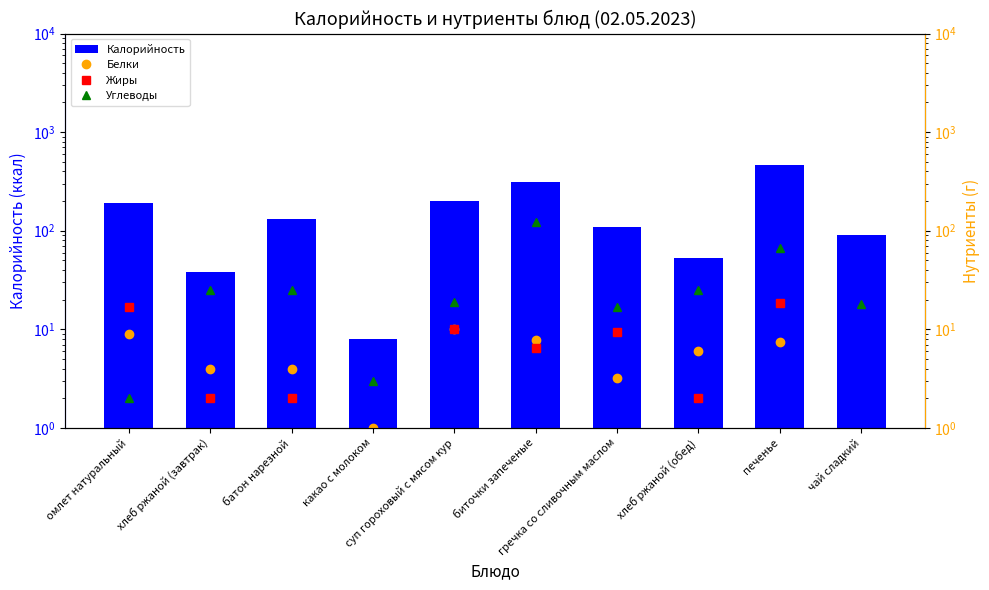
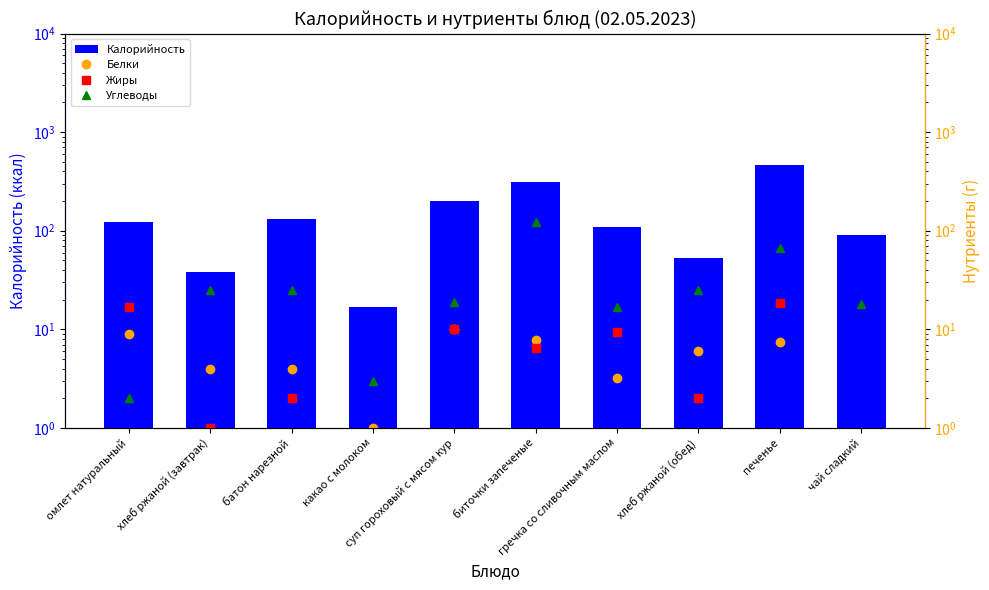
Калорийность, омлет натуральный: 190 -> 120
Калорийность, какао с молоком: 8 -> 17
Жиры, хлеб ржаной (завтрак): 2 -> 1
